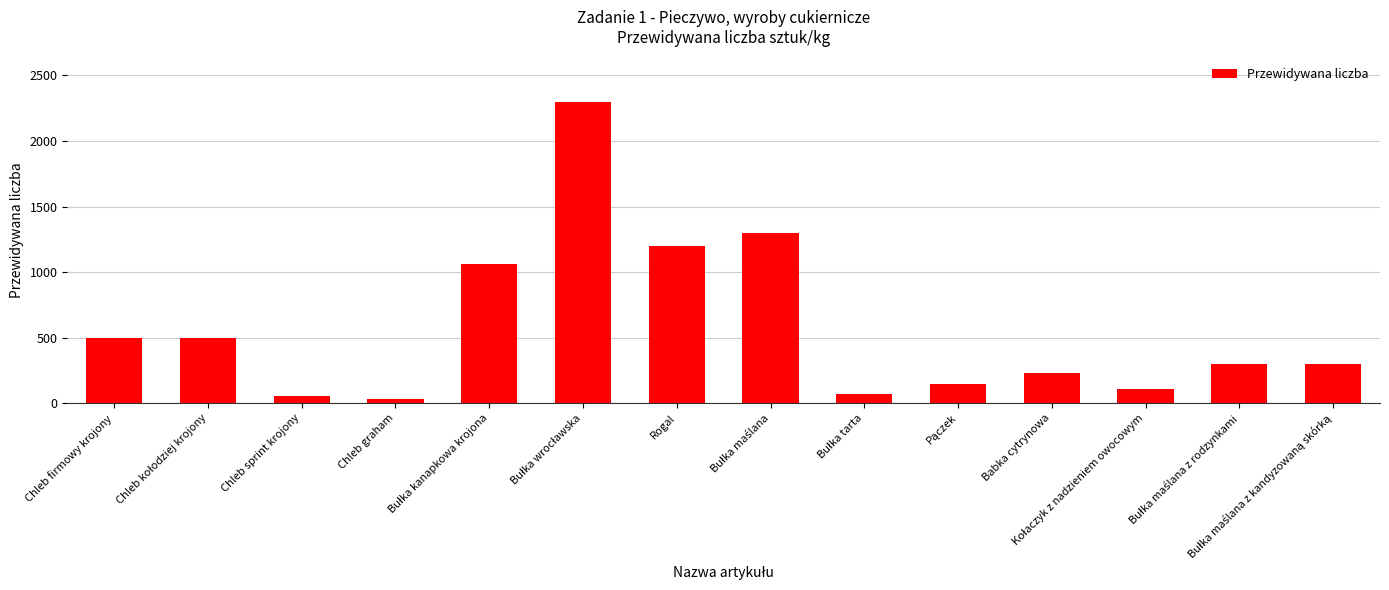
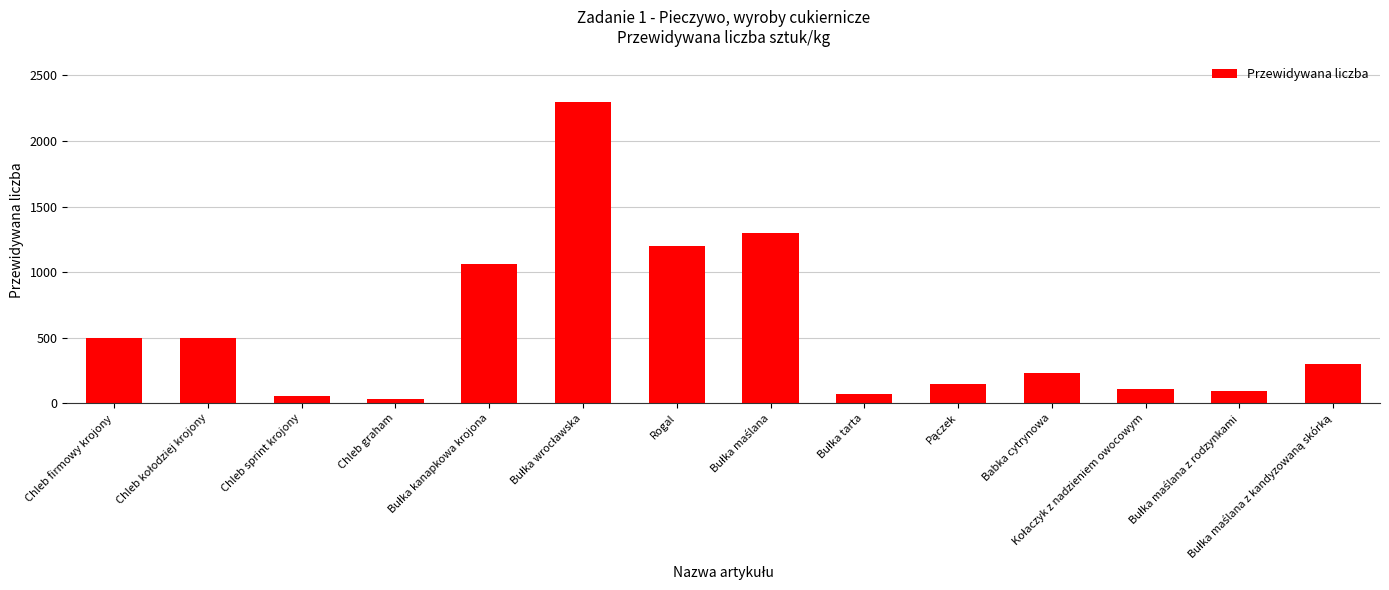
Bułka maślana z rodzynkami: 300 -> 90
